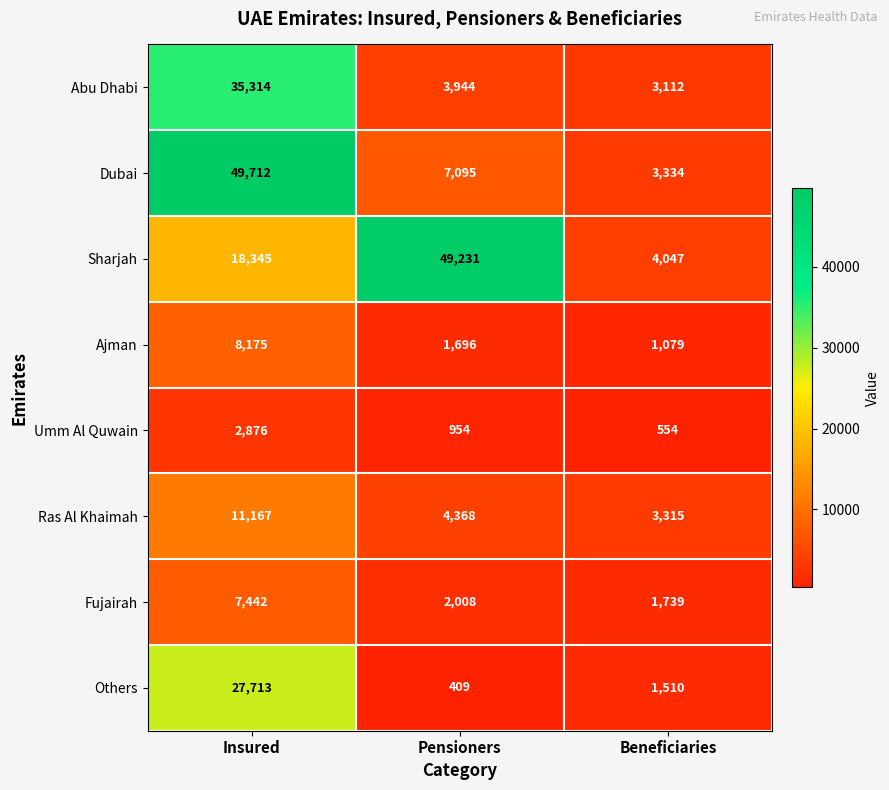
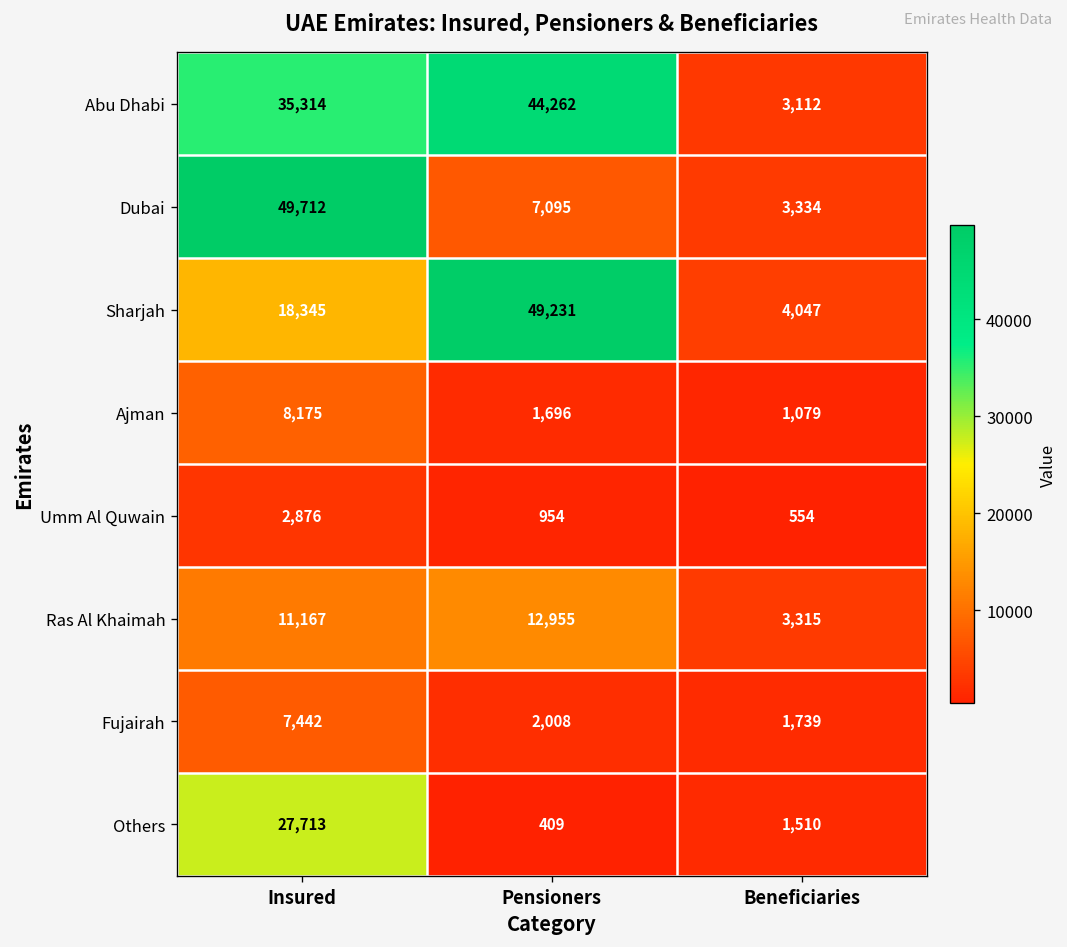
Abu Dhabi, Pensioners: 3,944 -> 44,262
Ras Al Khaimah, Pensioners: 4,368 -> 12,955
